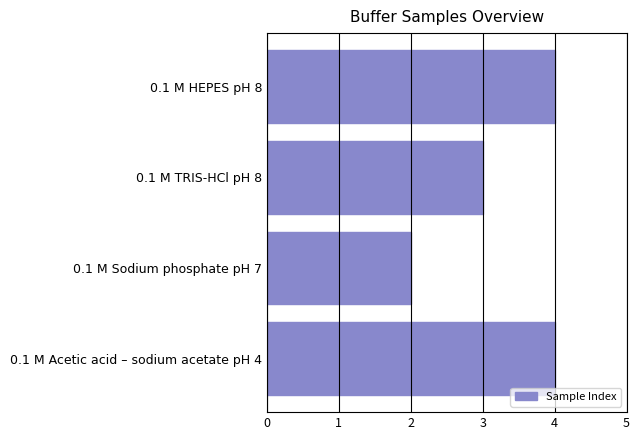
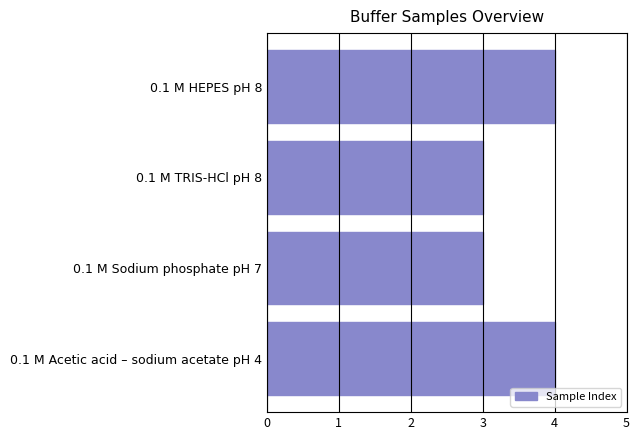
0.1 M Sodium phosphate pH 7: 2 -> 3
